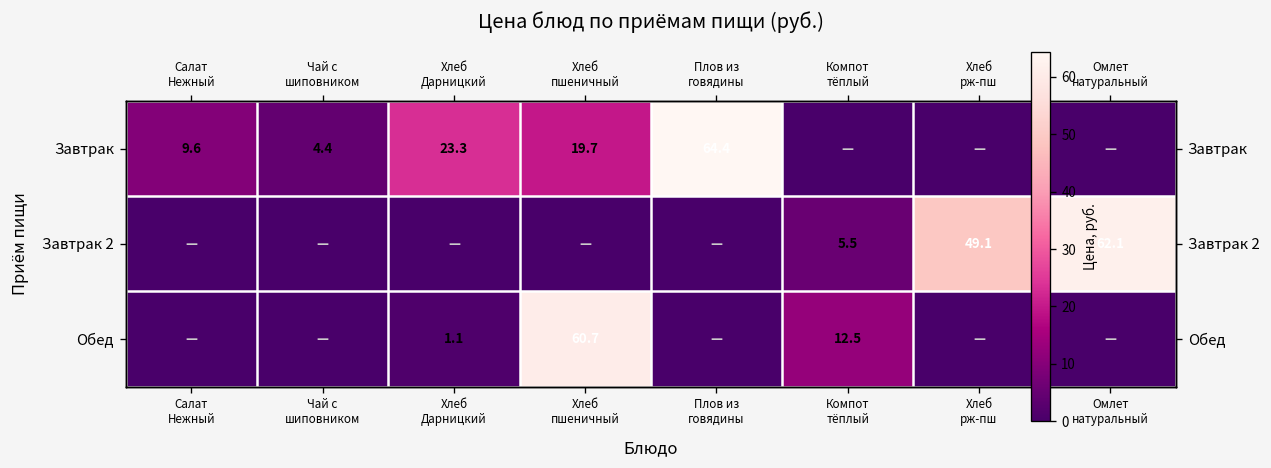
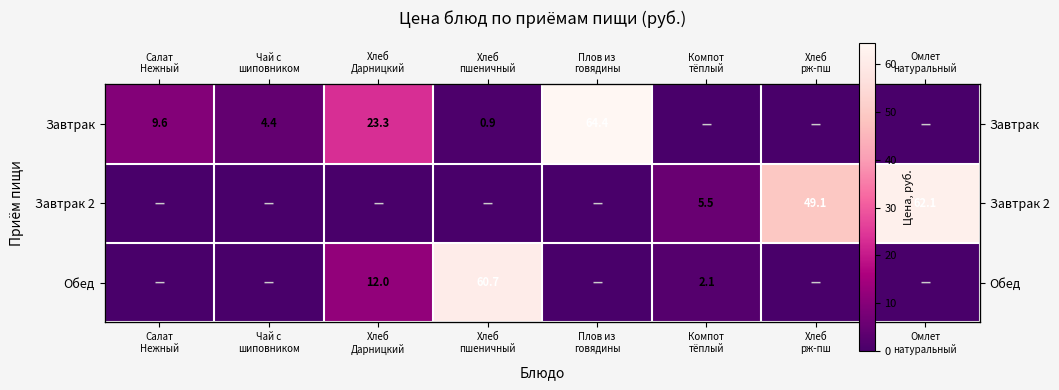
Завтрак, Хлеб пшеничный: 19.7 -> 0.9
Обед, Хлеб Дарницкий: 1.1 -> 12.0
Обед, Компот тёплый: 12.5 -> 2.1
